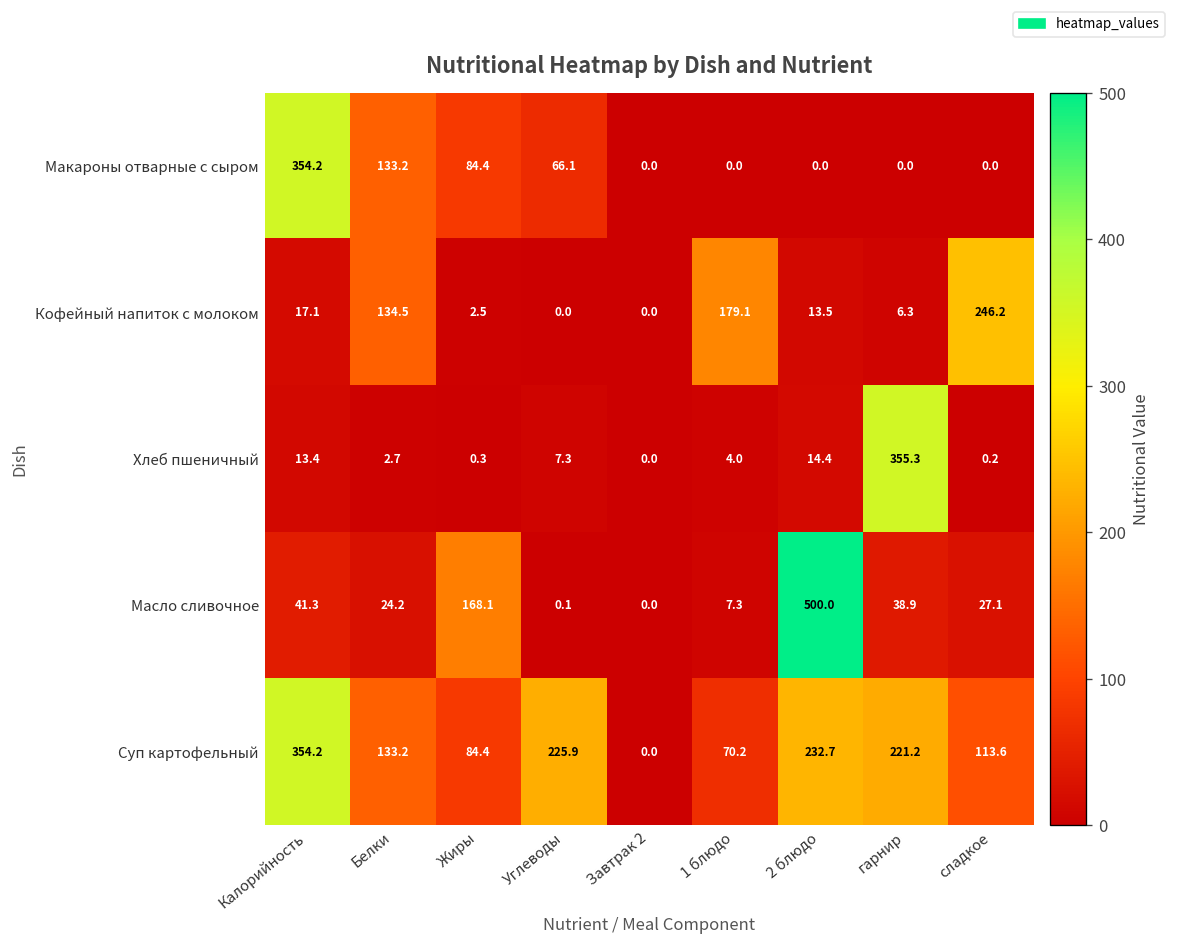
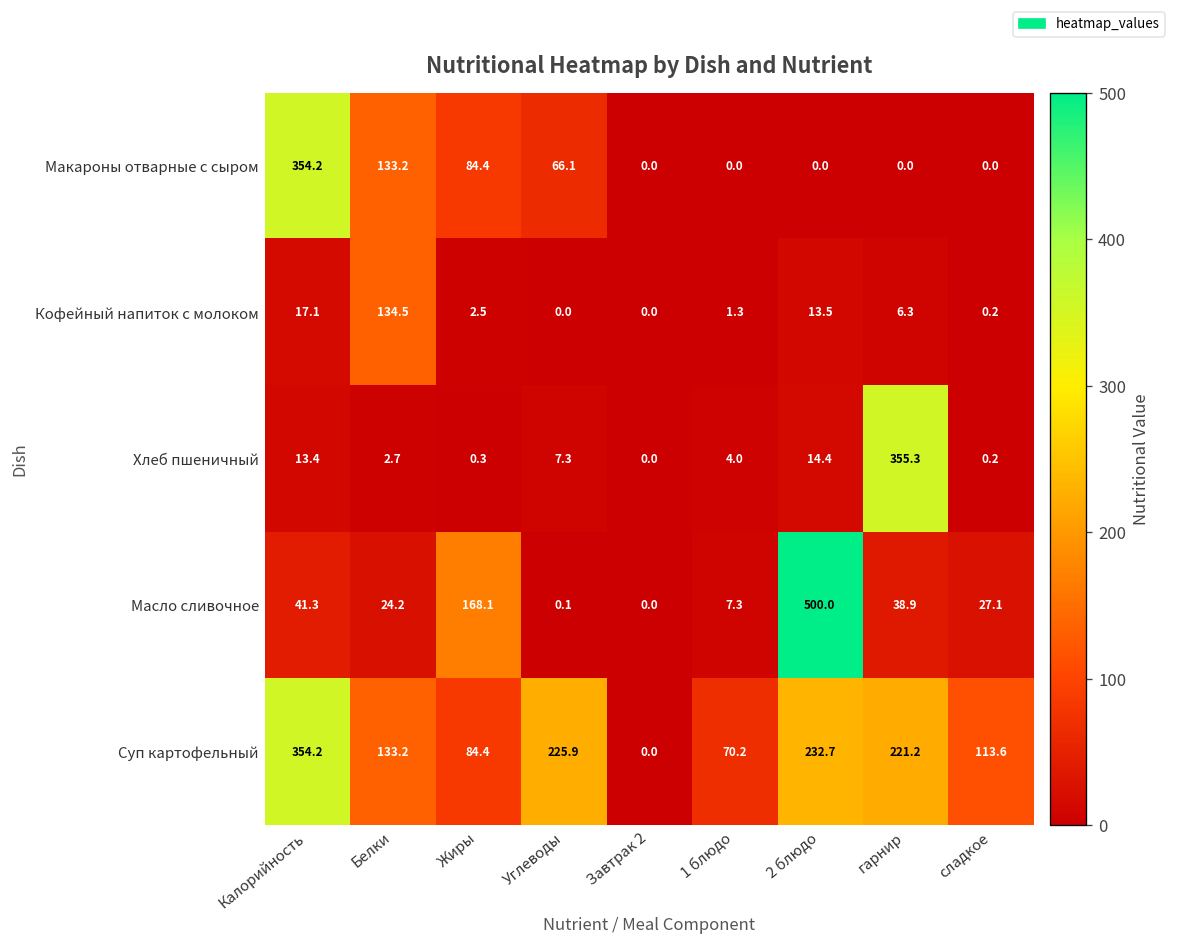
Кофейный напиток с молоком, 1 блюдо: 179.1 -> 1.3
Кофейный напиток с молоком, сладкое: 246.2 -> 0.2
